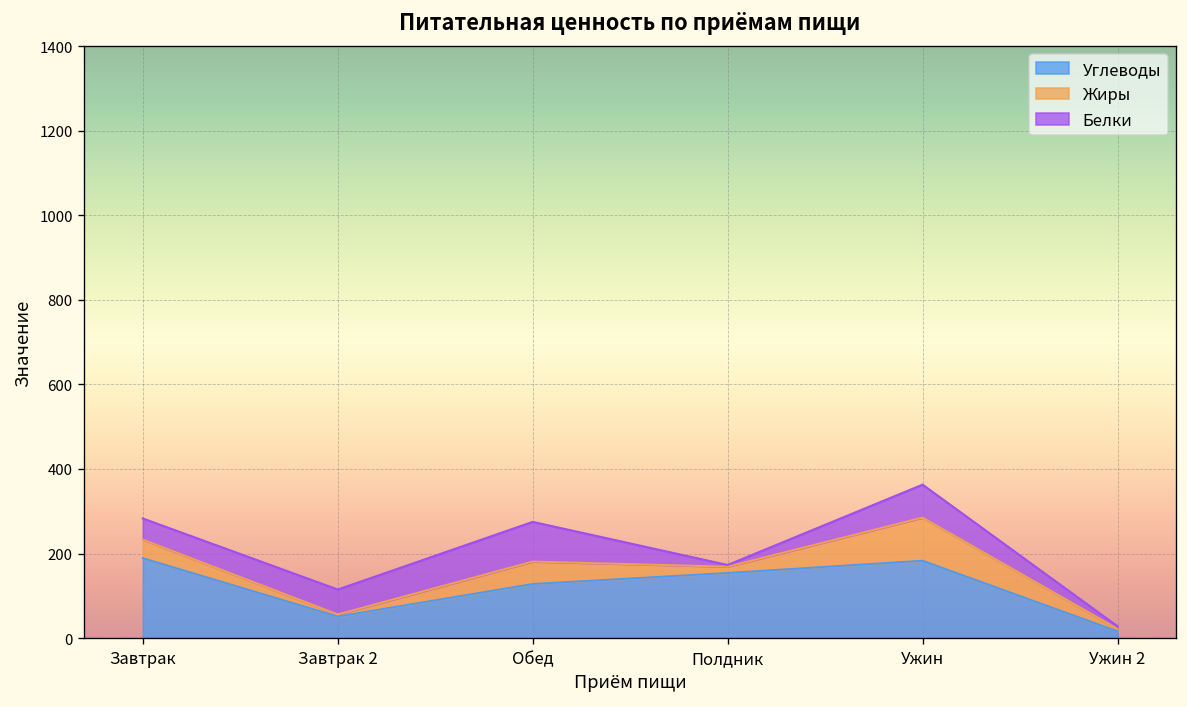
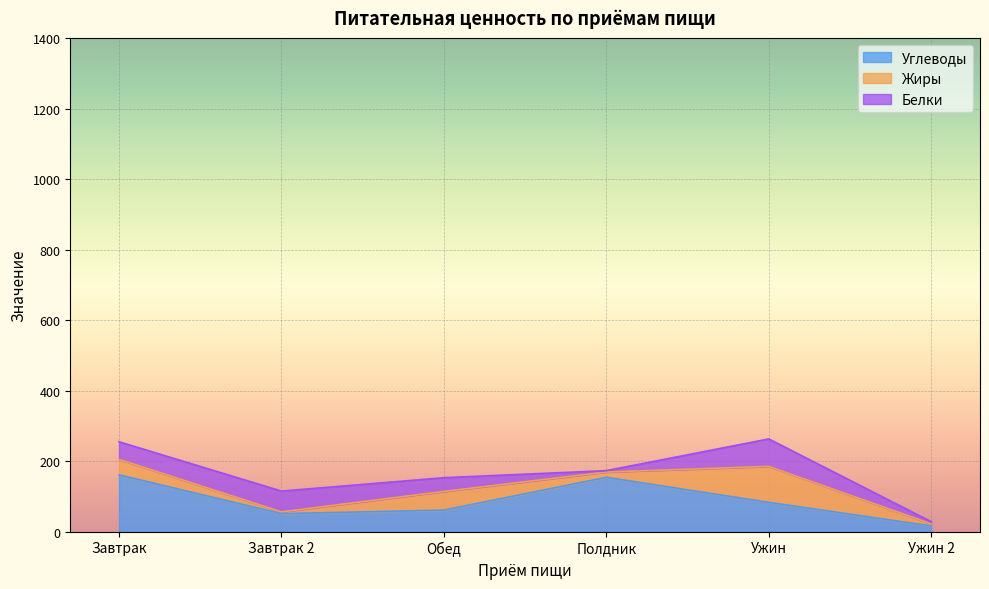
Углеводы, Завтрак: 190 -> 160
Углеводы, Обед: 130 -> 60
Белки, Обед: 90 -> 40
Углеводы, Ужин: 180 -> 80
